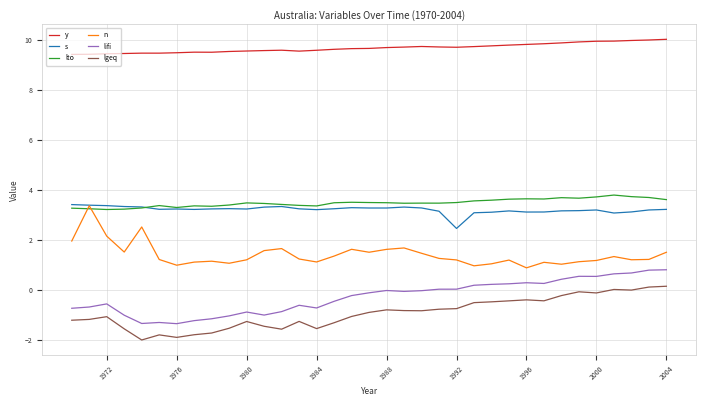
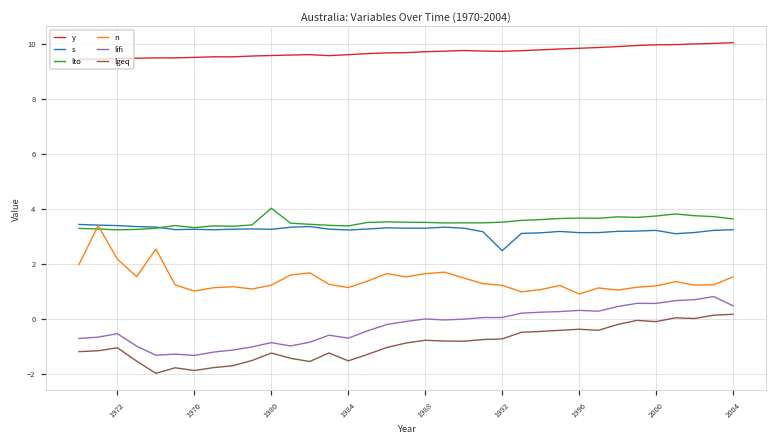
lto, 1980: 3.5 -> 4.0
lifi, 2004: 0.8 -> 0.5
